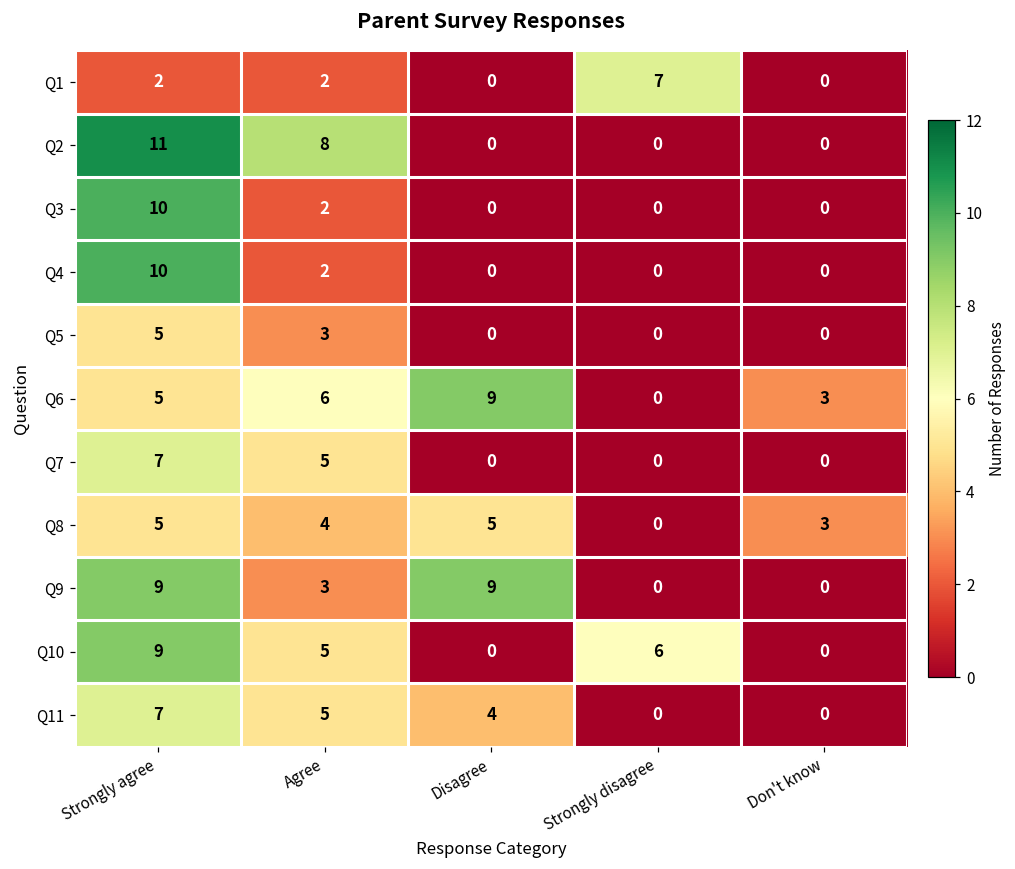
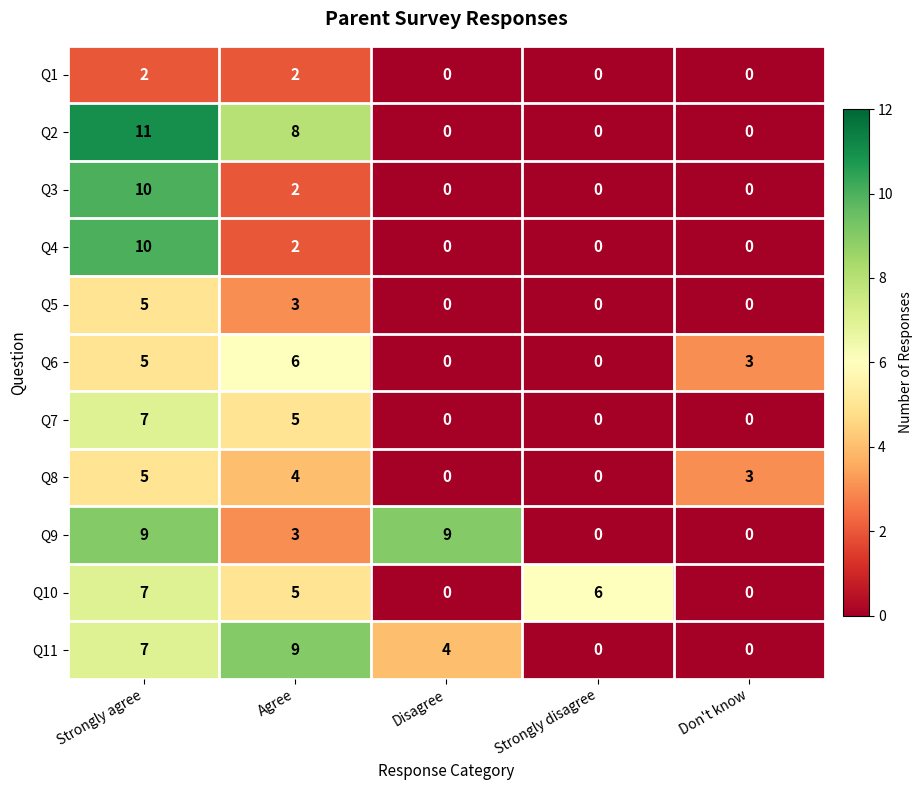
Q1, Strongly disagree: 7 -> 0
Q6, Disagree: 9 -> 0
Q8, Disagree: 5 -> 0
Q10, Strongly agree: 9 -> 7
Q11, Agree: 5 -> 9
